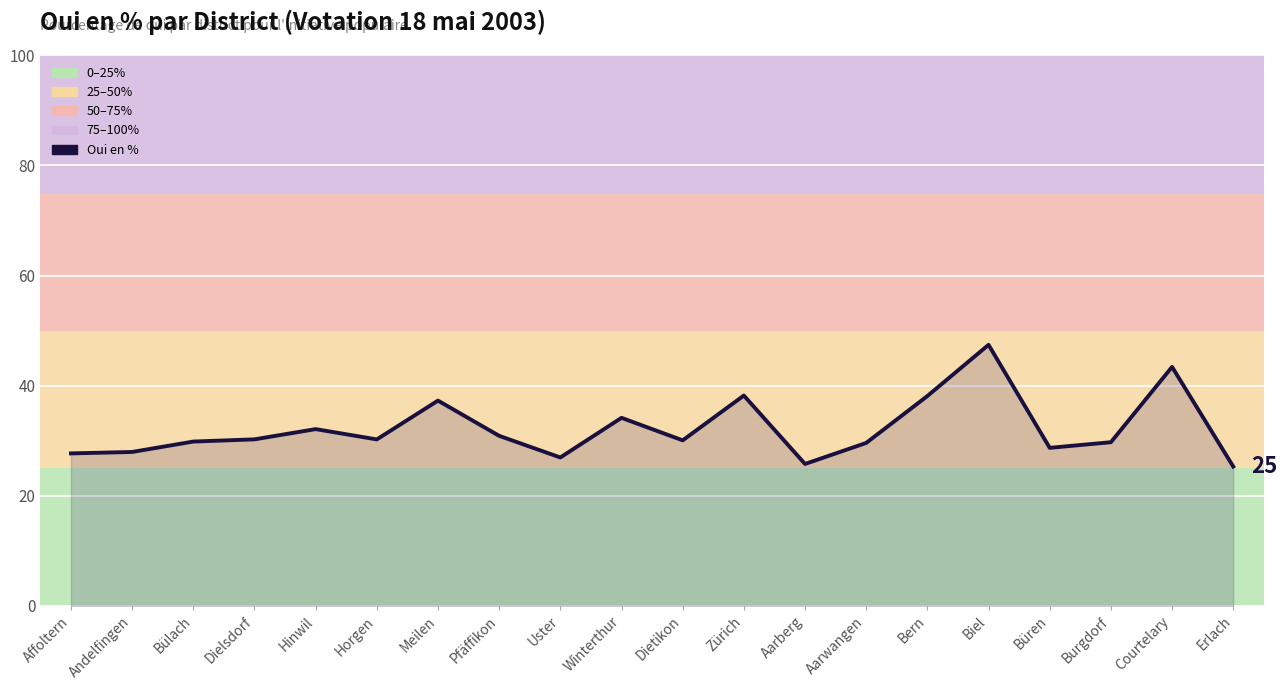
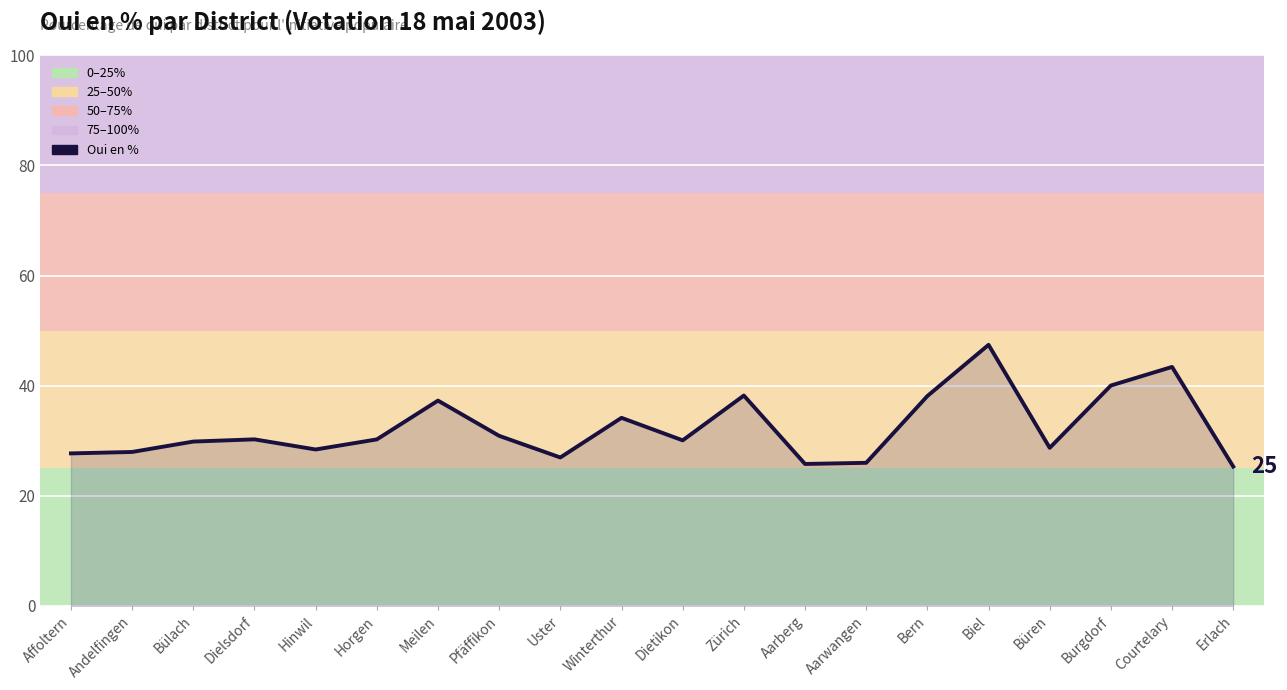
Hinwil: 32 -> 28
Aarwangen: 30 -> 26
Burgdorf: 30 -> 40
